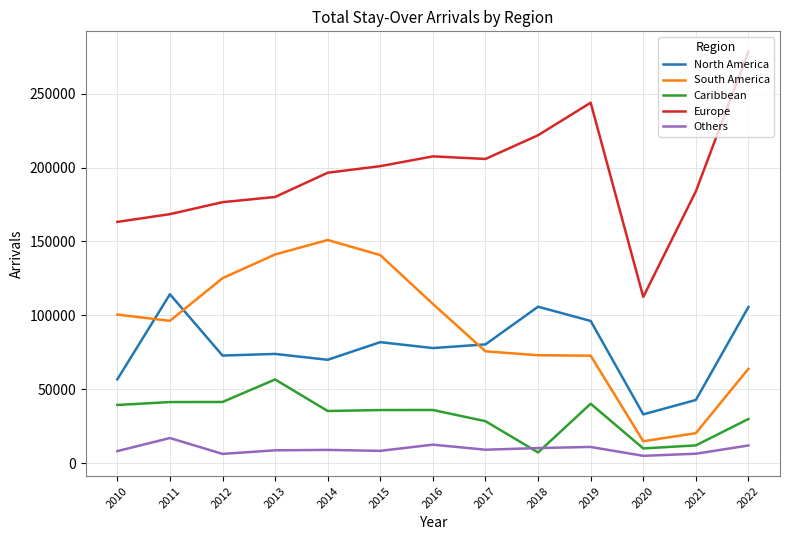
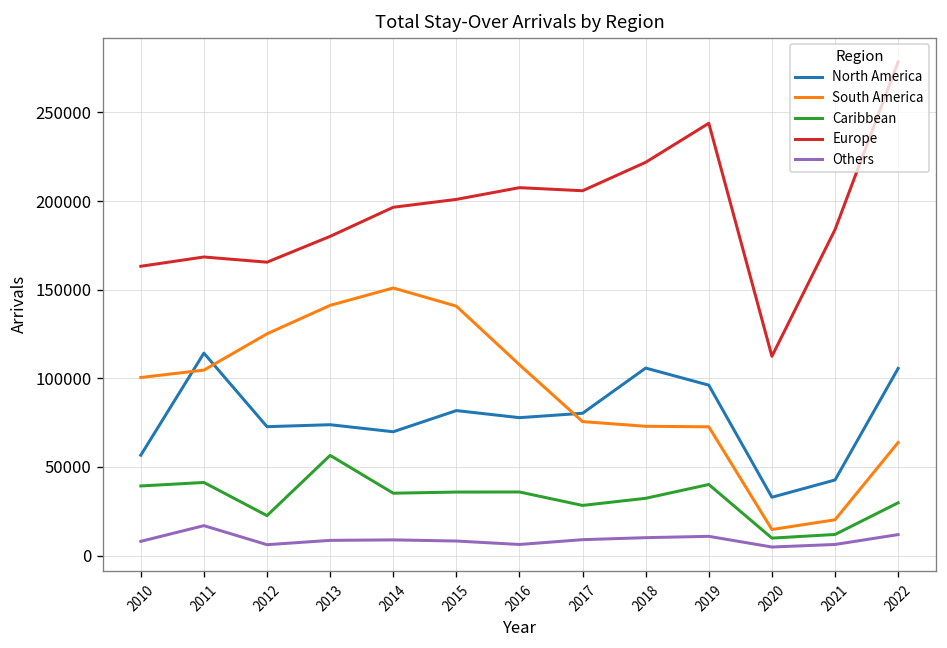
South America, 2011: 96000 -> 105000
Caribbean, 2012: 41000 -> 23000
Europe, 2012: 177000 -> 165000
Others, 2016: 12000 -> 6000
Caribbean, 2018: 7000 -> 32000
